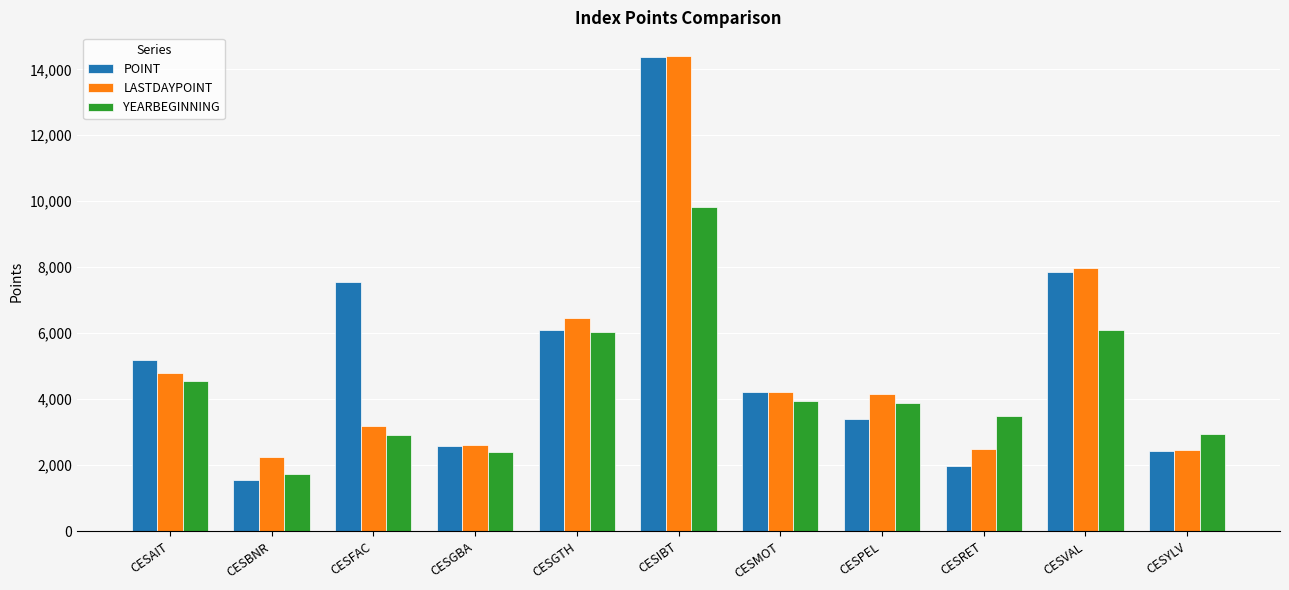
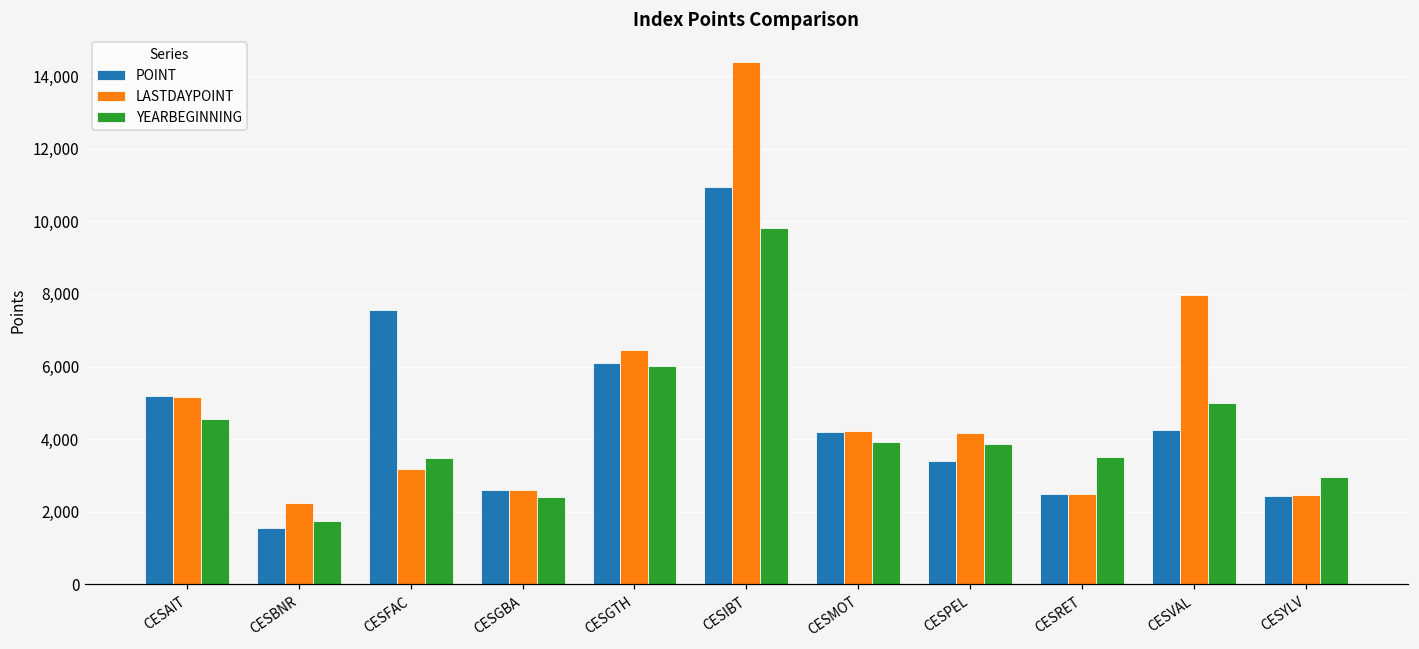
LASTDAYPOINT, CESAIT: 4,800 -> 5,200
YEARBEGINNING, CESFAC: 2,900 -> 3,500
POINT, CESIBT: 14,400 -> 10,900
POINT, CESRET: 2,000 -> 2,500
POINT, CESVAL: 7,900 -> 4,300
YEARBEGINNING, CESVAL: 6,100 -> 5,000
